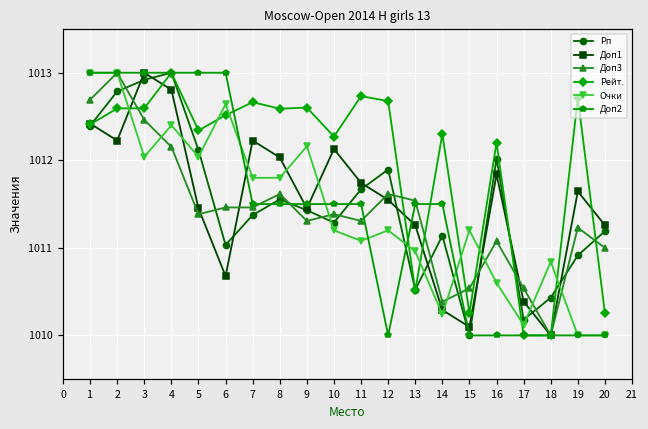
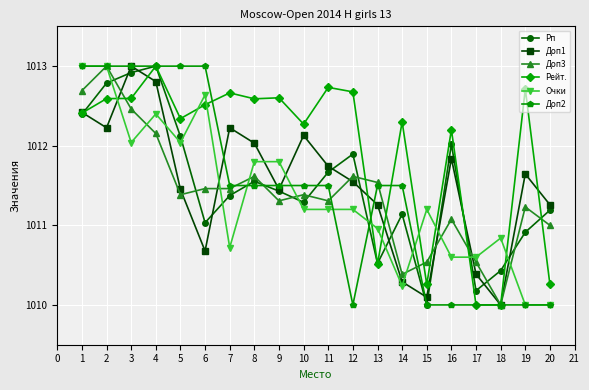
Очки, 7: 1011.8 -> 1010.7
Очки, 9: 1012.2 -> 1011.8
Очки, 11: 1011.1 -> 1011.2
Очки, 17: 1010.1 -> 1010.6
